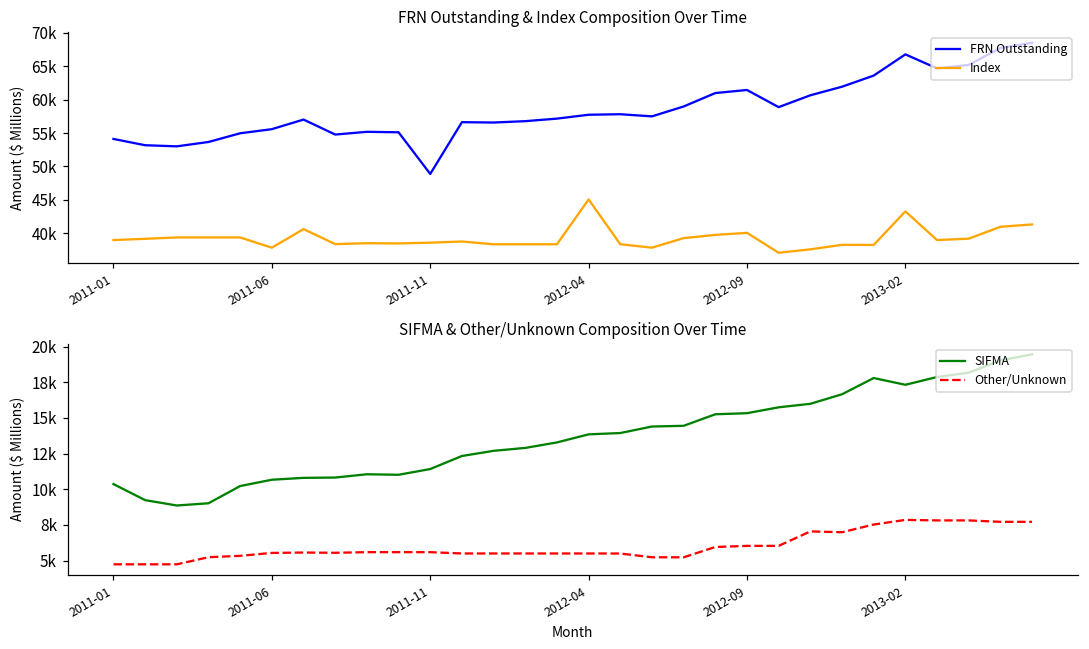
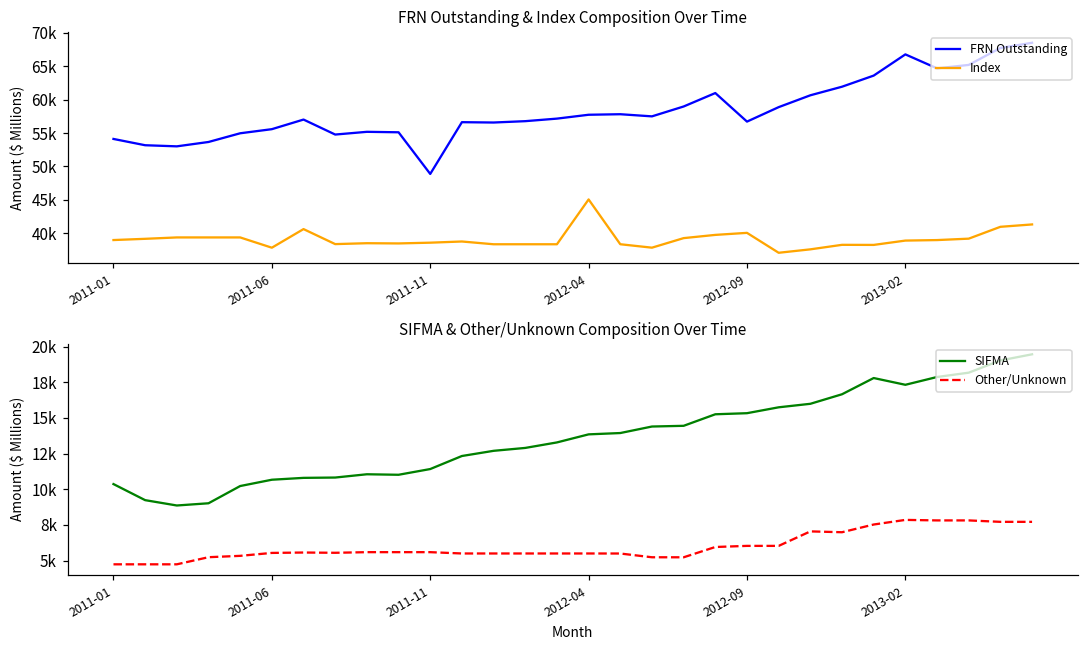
FRN Outstanding & Index Composition Over Time, FRN Outstanding, 2012-09: 61000 -> 57000
FRN Outstanding & Index Composition Over Time, Index, 2013-02: 43000 -> 39000
